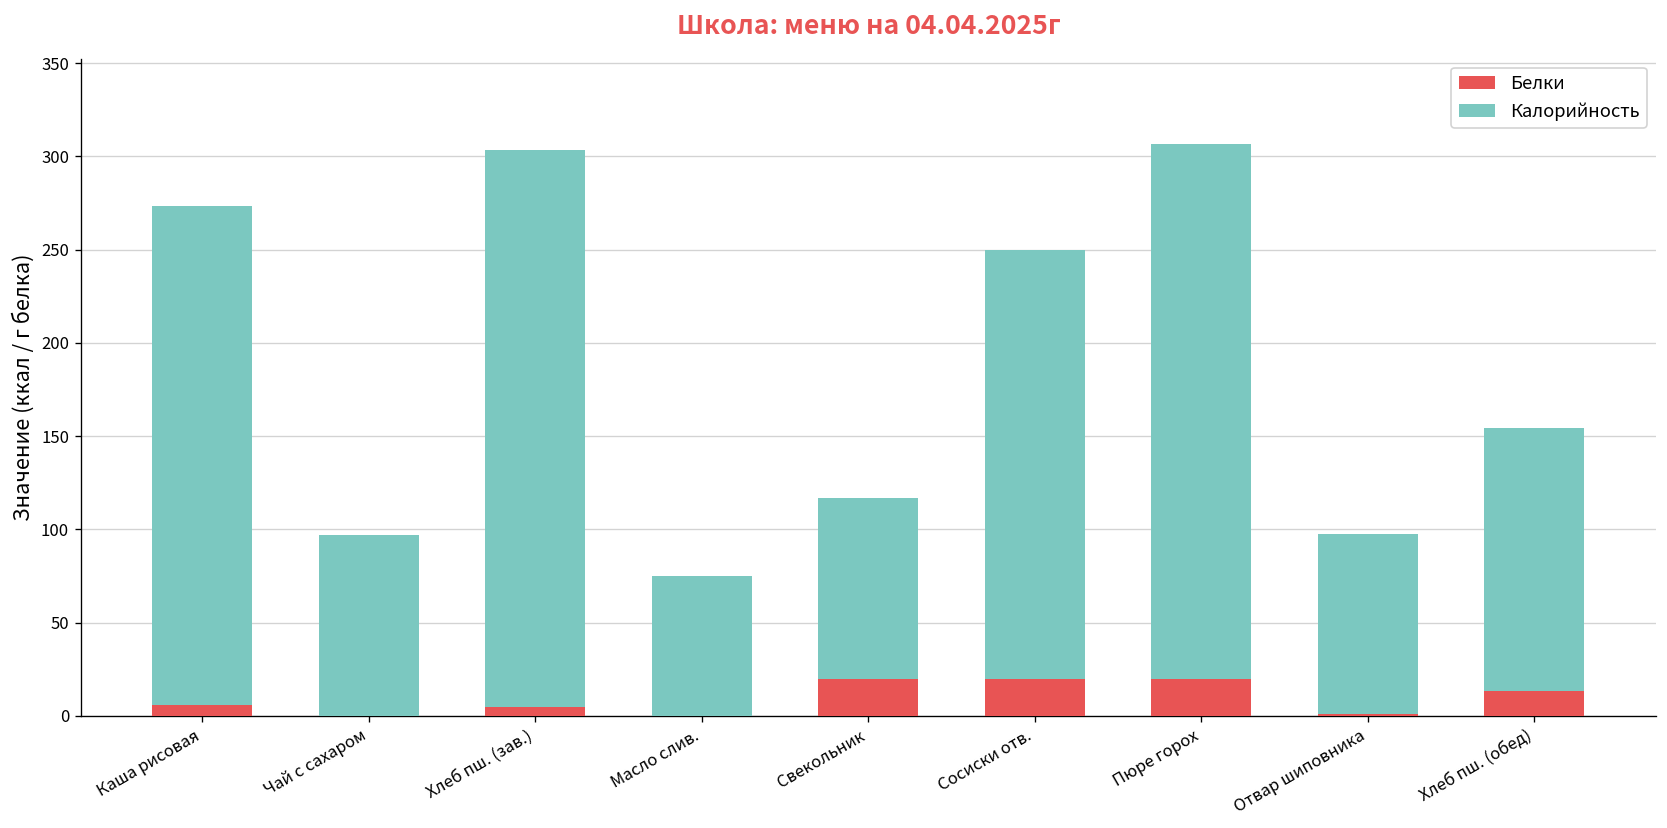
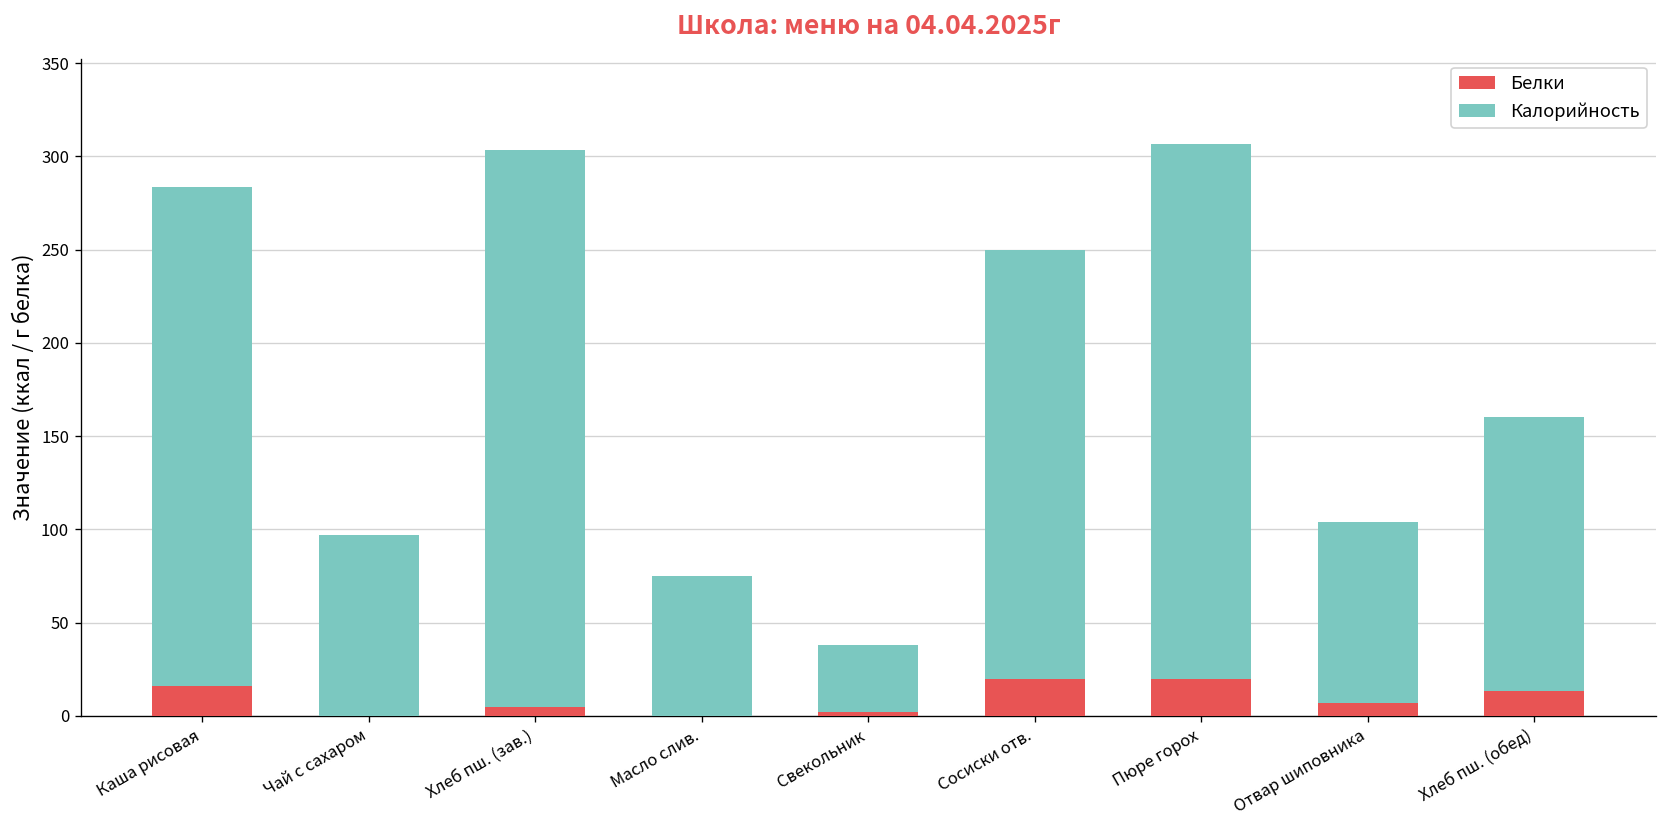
Белки, Каша рисовая: 6 -> 16
Белки, Свекольник: 20 -> 2
Калорийность, Свекольник: 97 -> 36
Белки, Отвар шиповника: 1 -> 7
Калорийность, Хлеб пш. (обед): 141 -> 147
